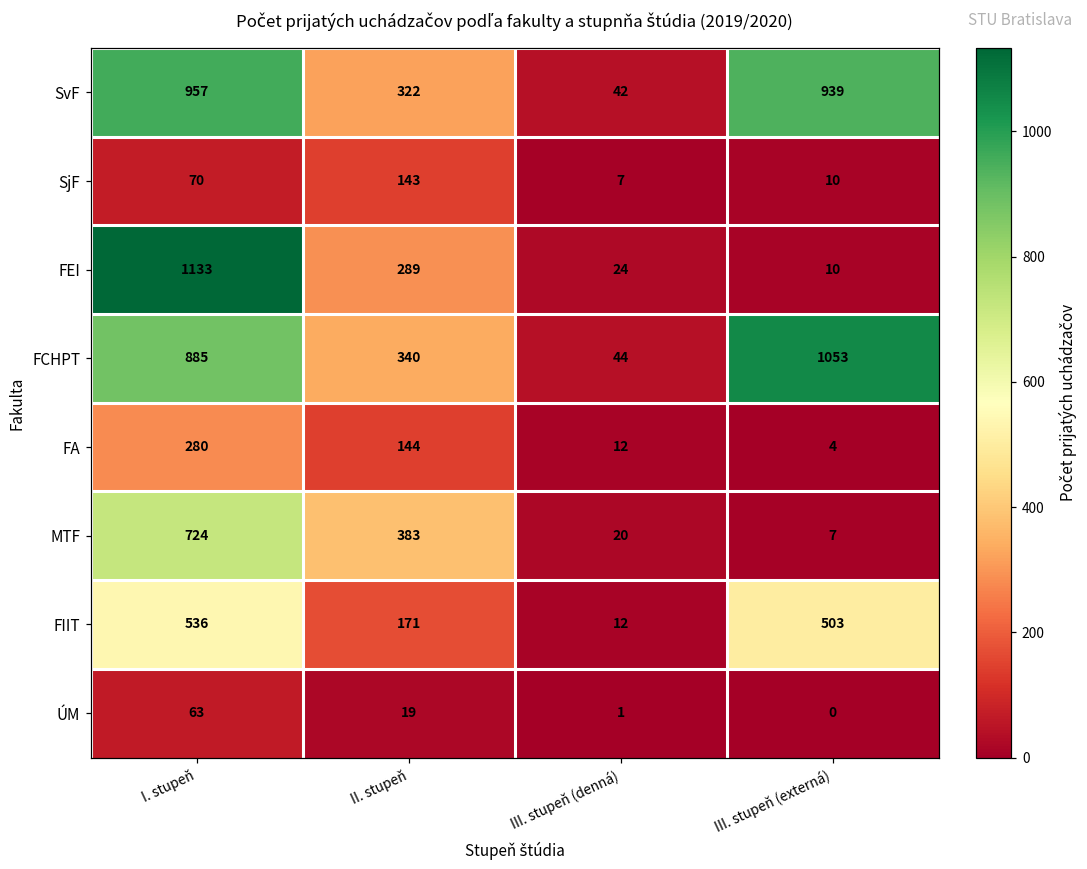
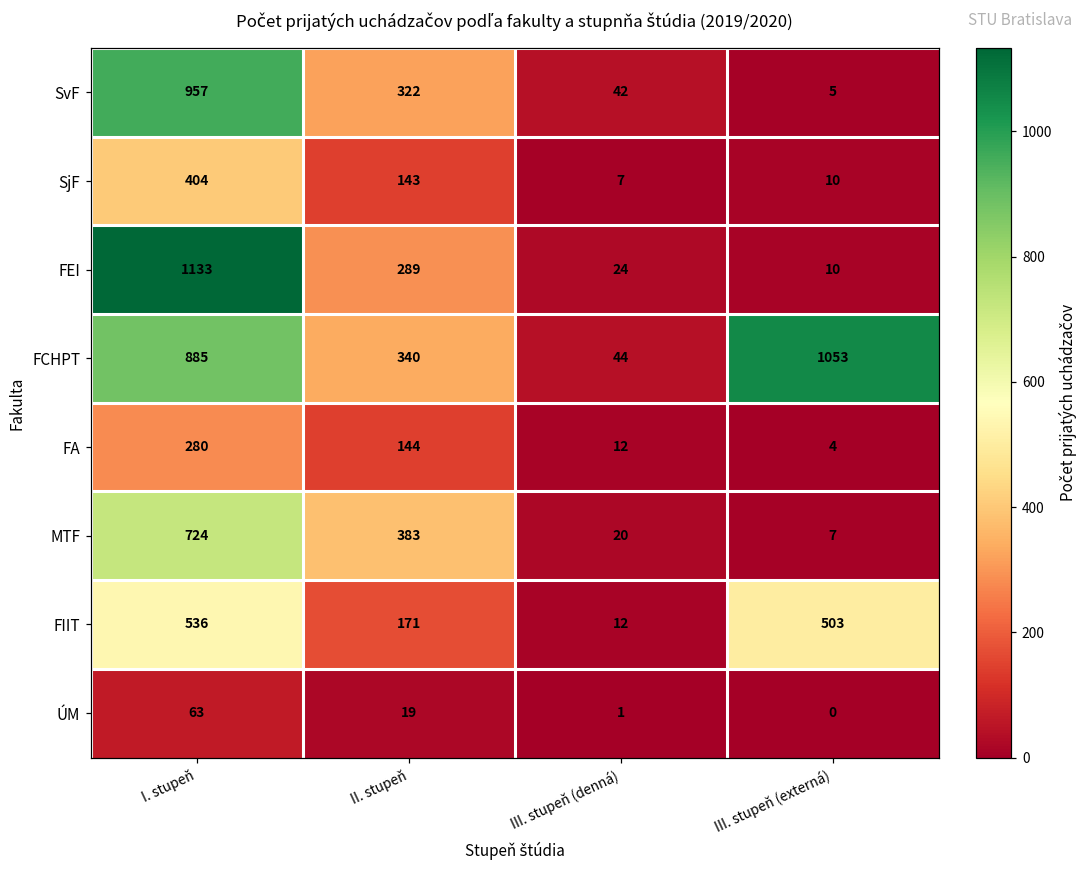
SvF, III. stupeň (externá): 939 -> 5
SjF, I. stupeň: 70 -> 404
